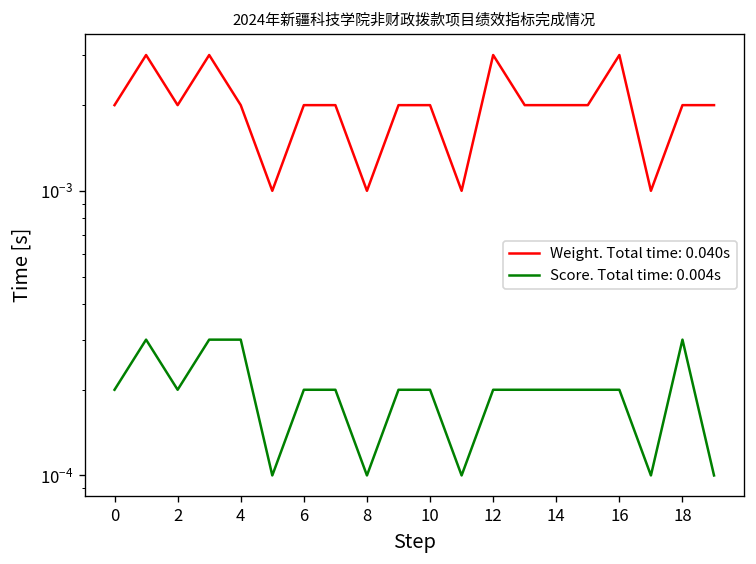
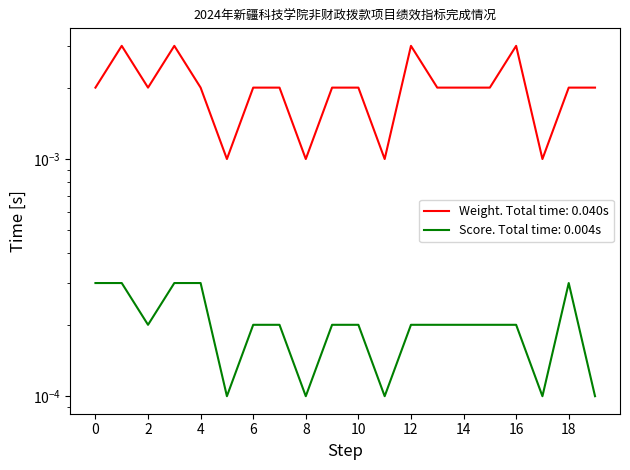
Score. Total time: 0.004s, 0: 0.00020 -> 0.00030
